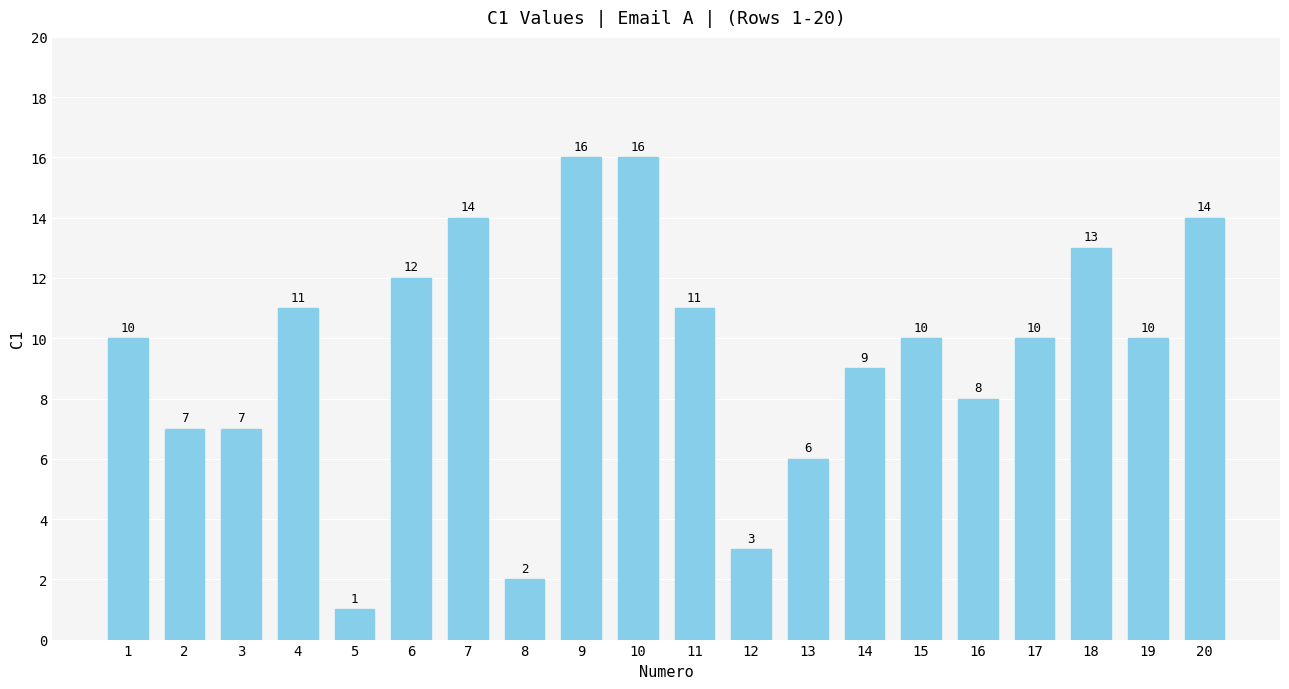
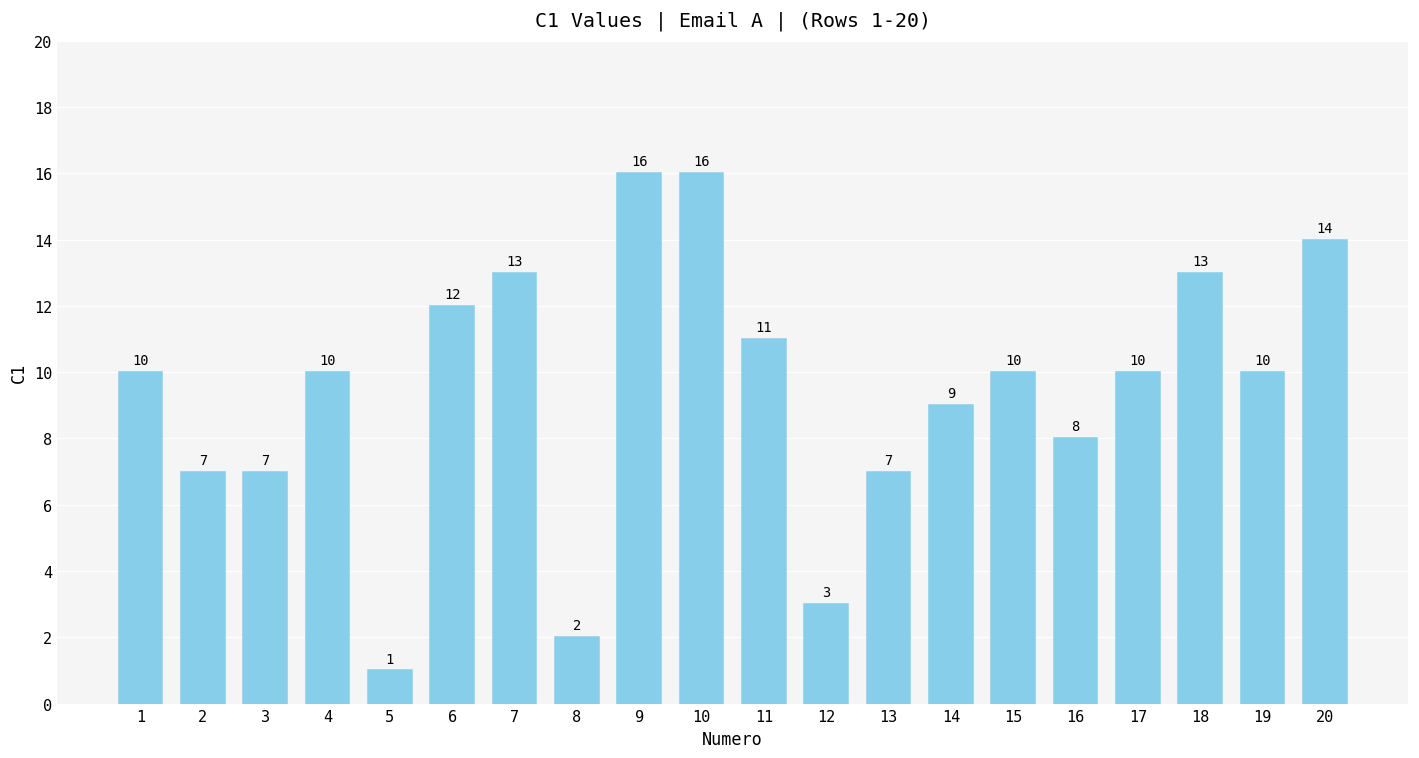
4: 11 -> 10
7: 14 -> 13
13: 6 -> 7
